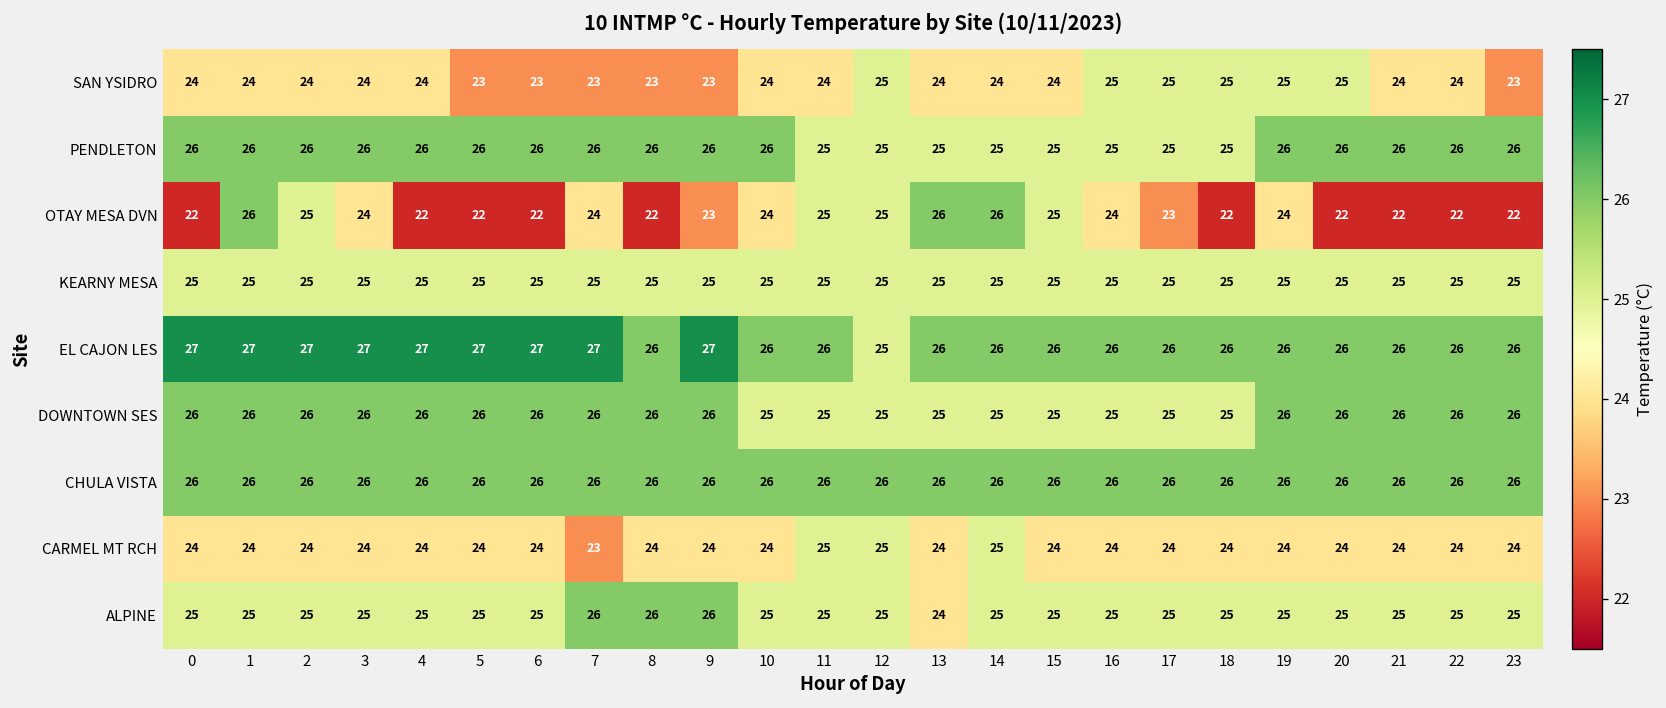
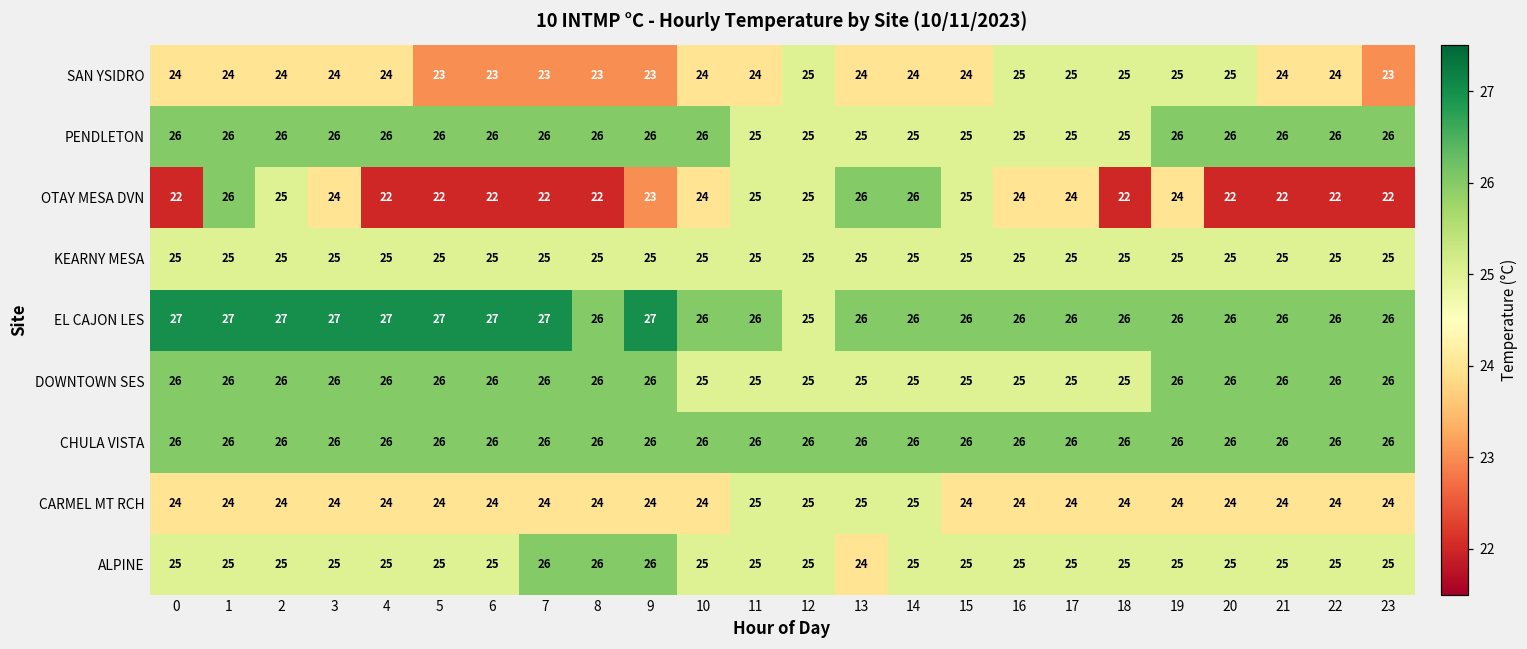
OTAY MESA DVN, 7: 24 -> 22
OTAY MESA DVN, 17: 23 -> 24
CARMEL MT RCH, 7: 23 -> 24
CARMEL MT RCH, 13: 24 -> 25
